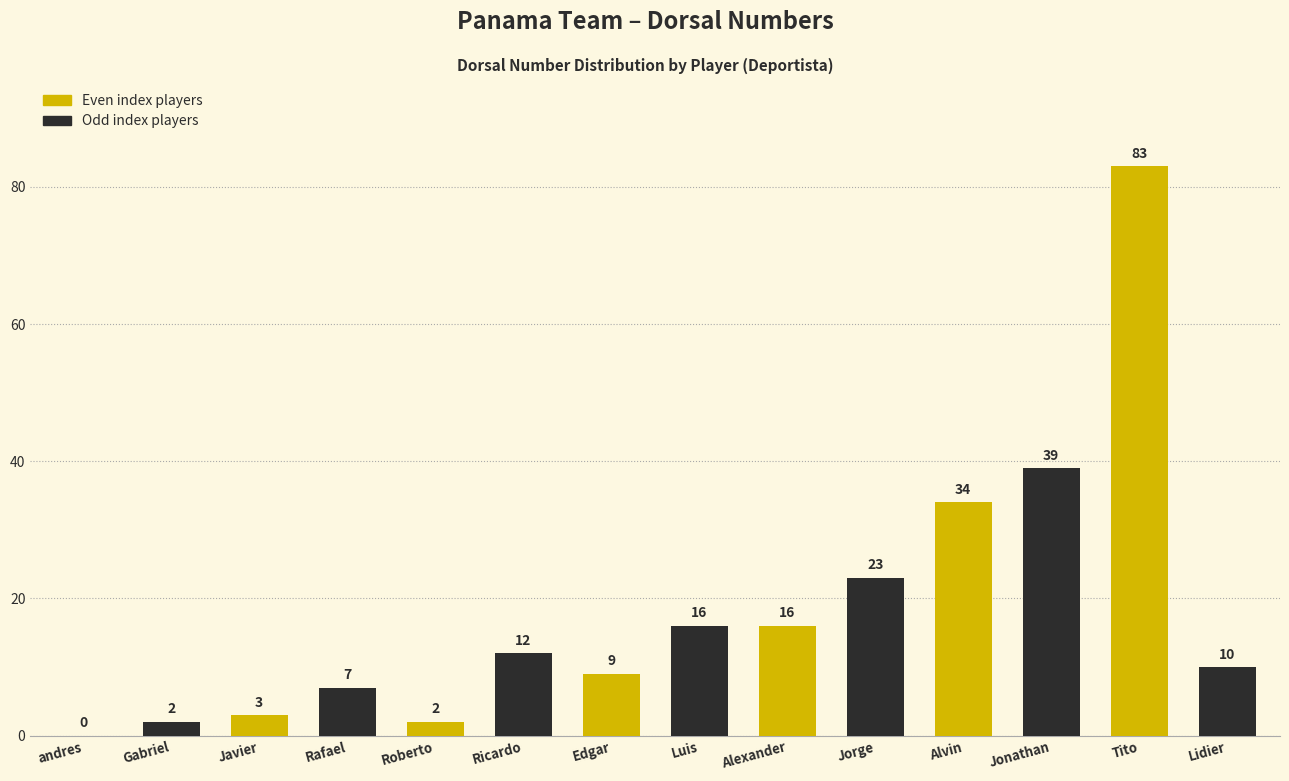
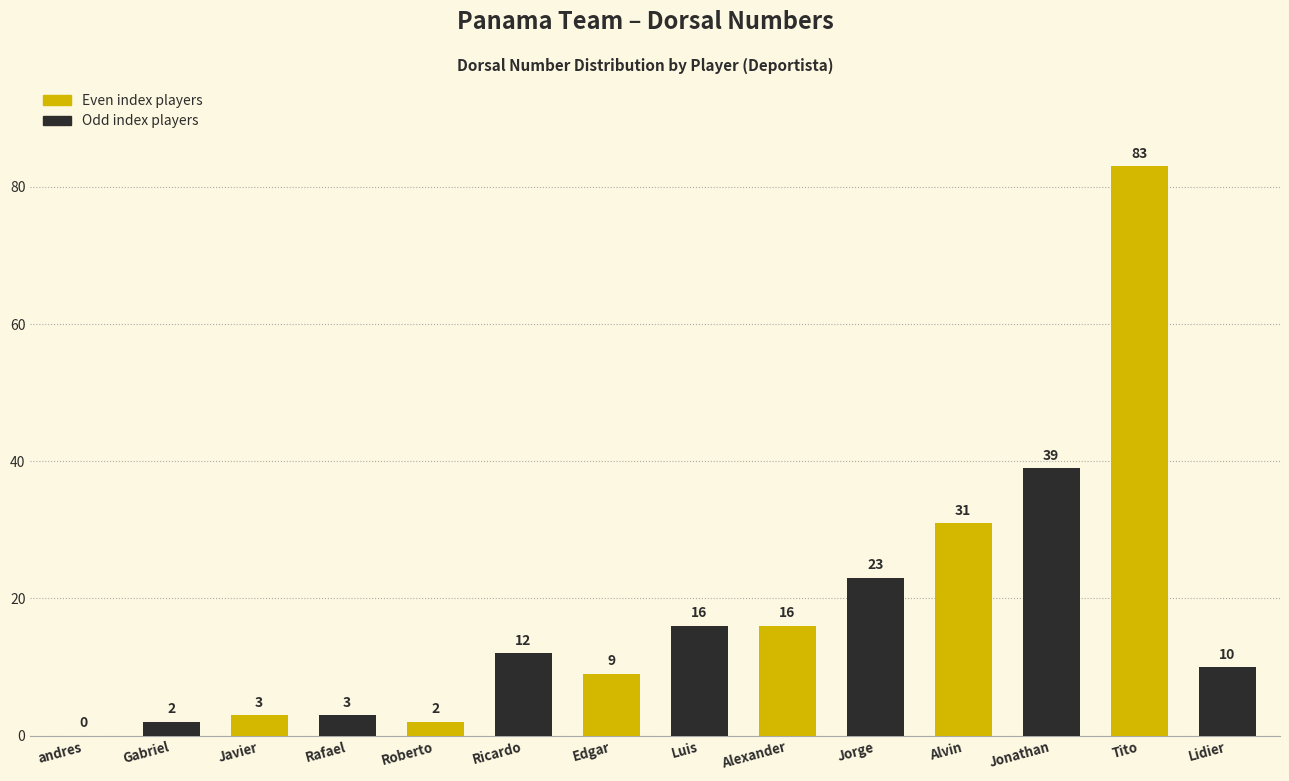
Rafael: 7 -> 3
Alvin: 34 -> 31
